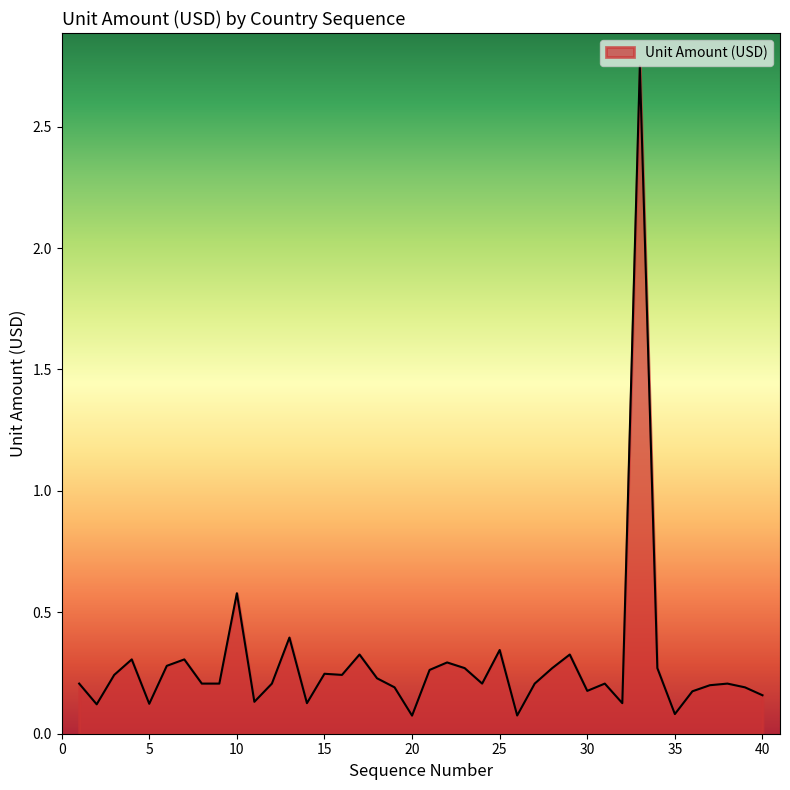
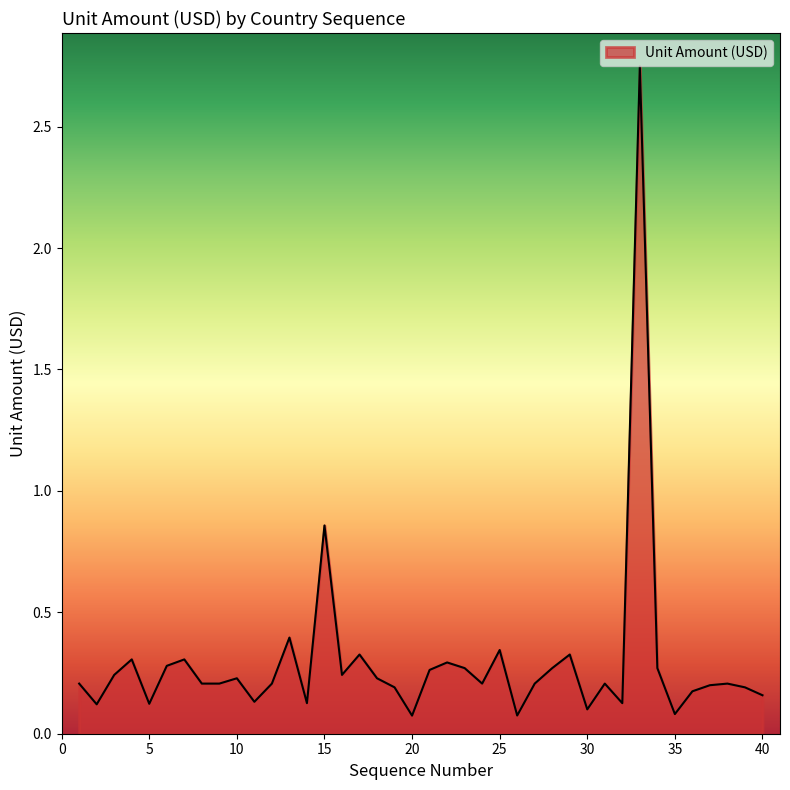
10: 0.58 -> 0.23
15: 0.25 -> 0.86
30: 0.18 -> 0.10
